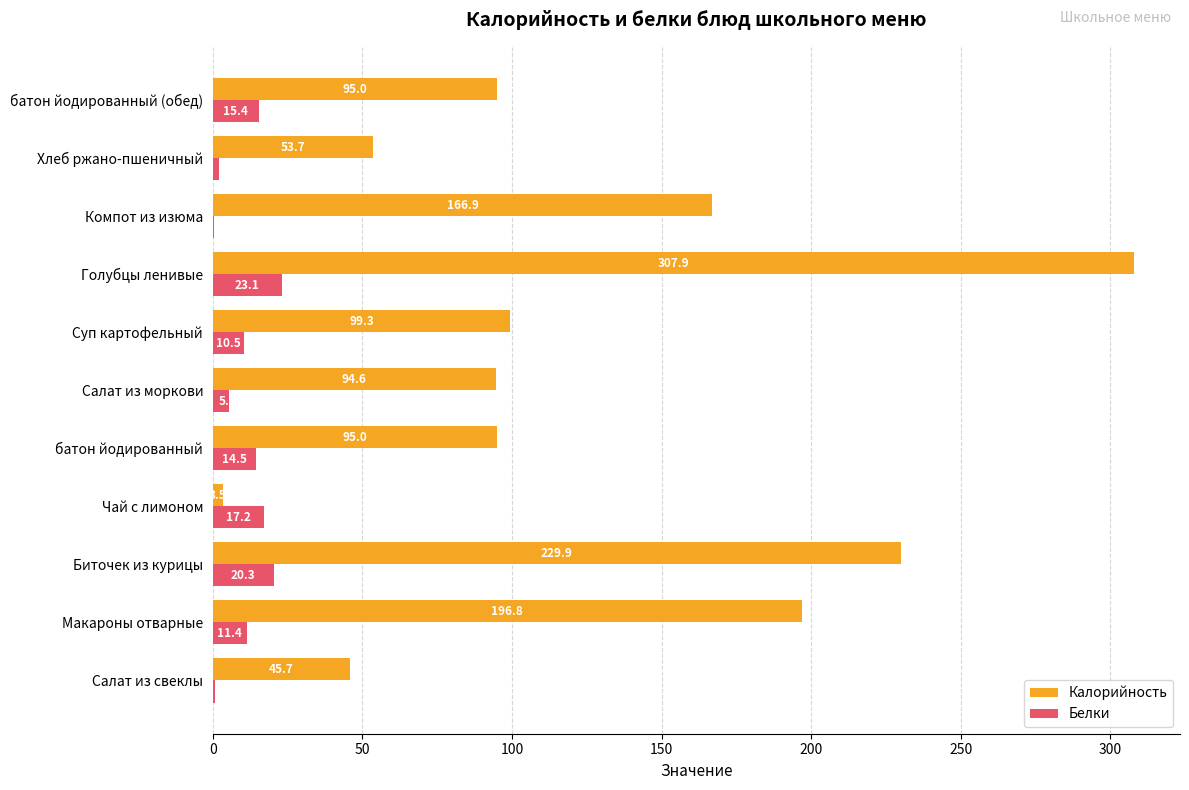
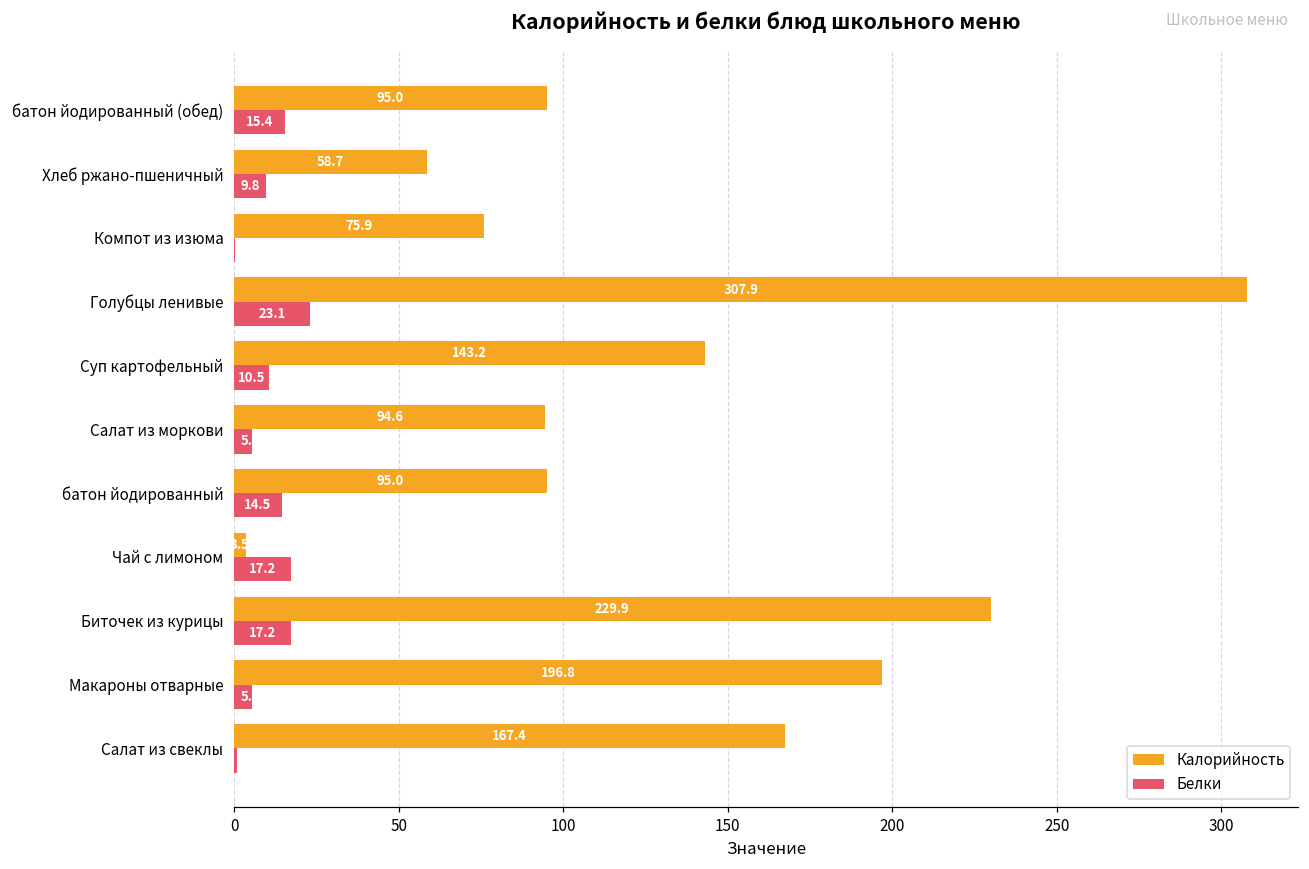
Калорийность, Хлеб ржано-пшеничный: 53.7 -> 58.7
Белки, Хлеб ржано-пшеничный: 2 -> 10
Калорийность, Компот из изюма: 166.9 -> 75.9
Калорийность, Суп картофельный: 99.3 -> 143.2
Белки, Биточек из курицы: 20.3 -> 17.2
Белки, Макароны отварные: 11.4 -> 5.3
Калорийность, Салат из свеклы: 45.7 -> 167.4
